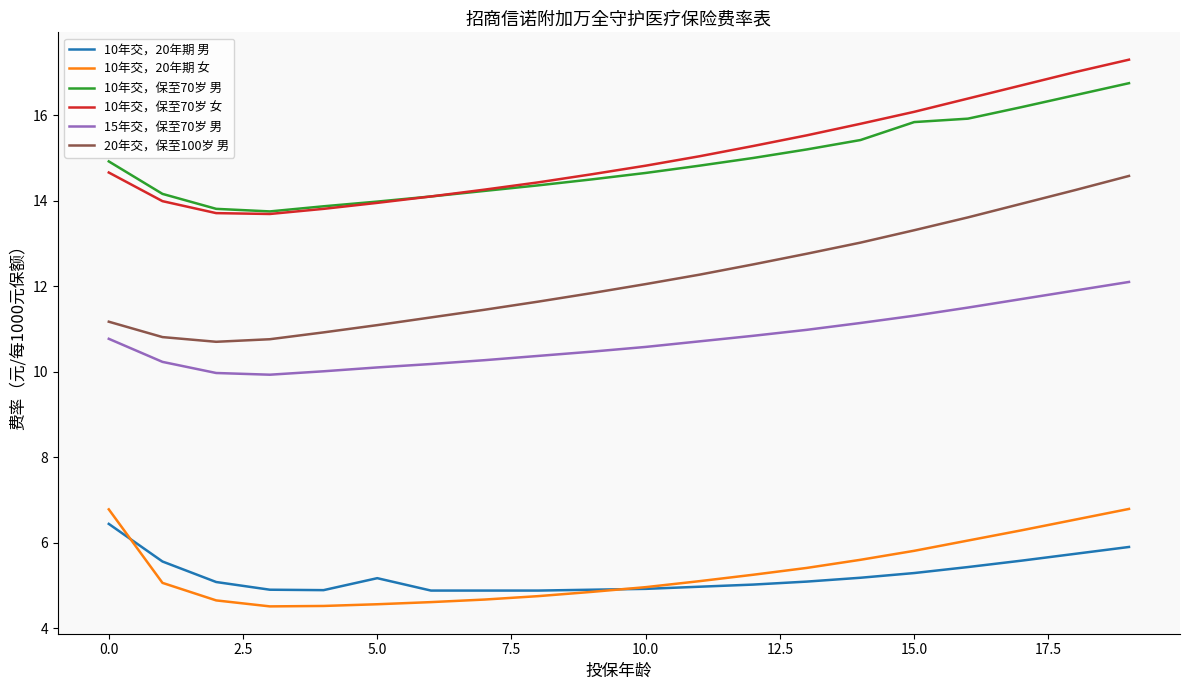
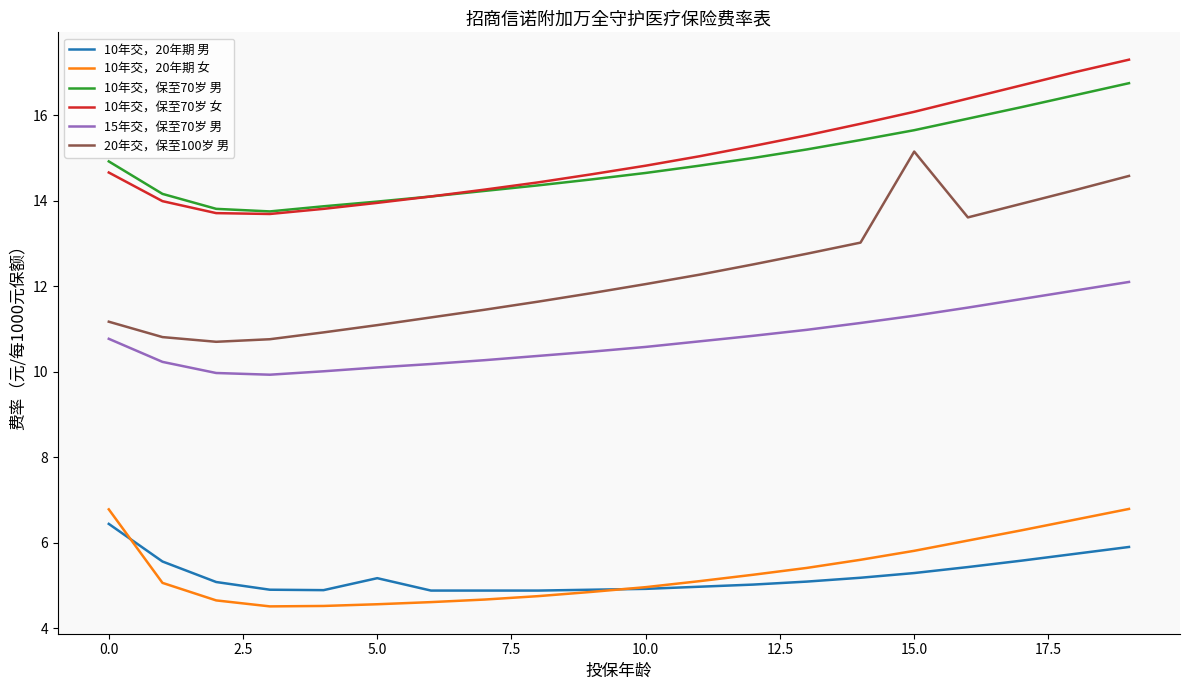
10年交，保至70岁 男, 15.0: 15.8 -> 15.7
20年交，保至100岁 男, 15.0: 13.3 -> 15.2
